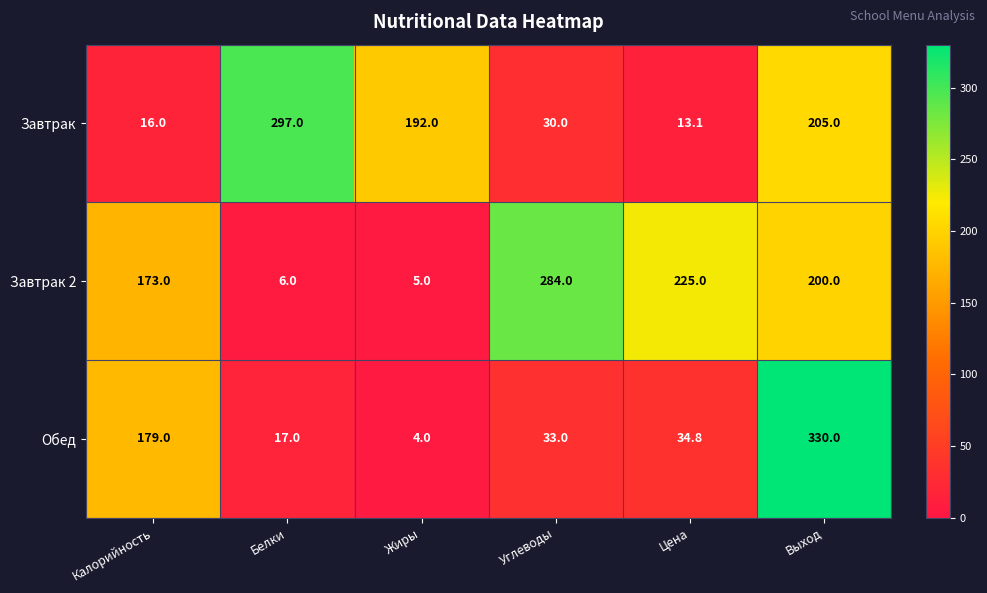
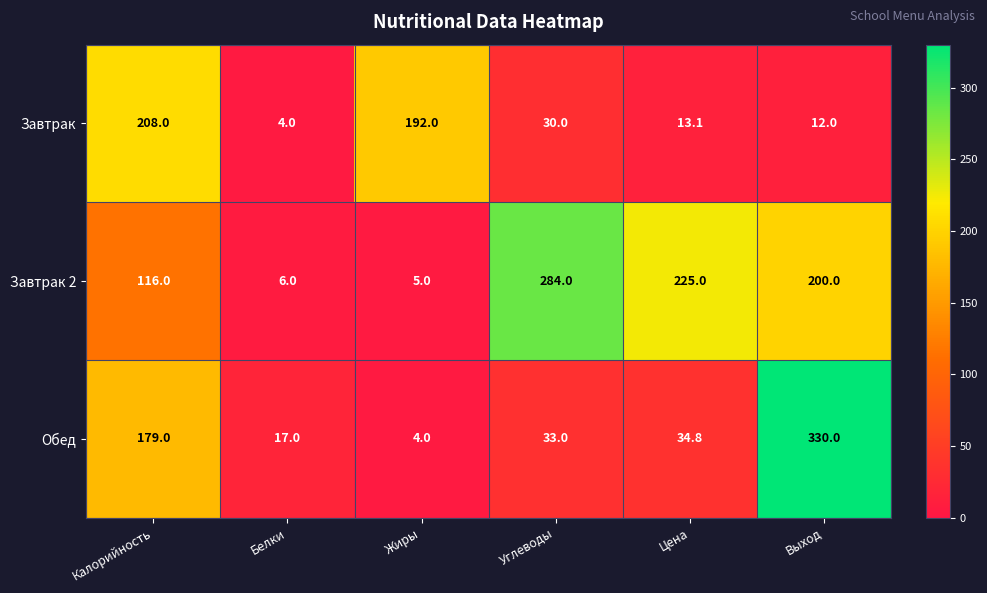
Завтрак, Калорийность: 16.0 -> 208.0
Завтрак, Белки: 297.0 -> 4.0
Завтрак, Выход: 205.0 -> 12.0
Завтрак 2, Калорийность: 173.0 -> 116.0
